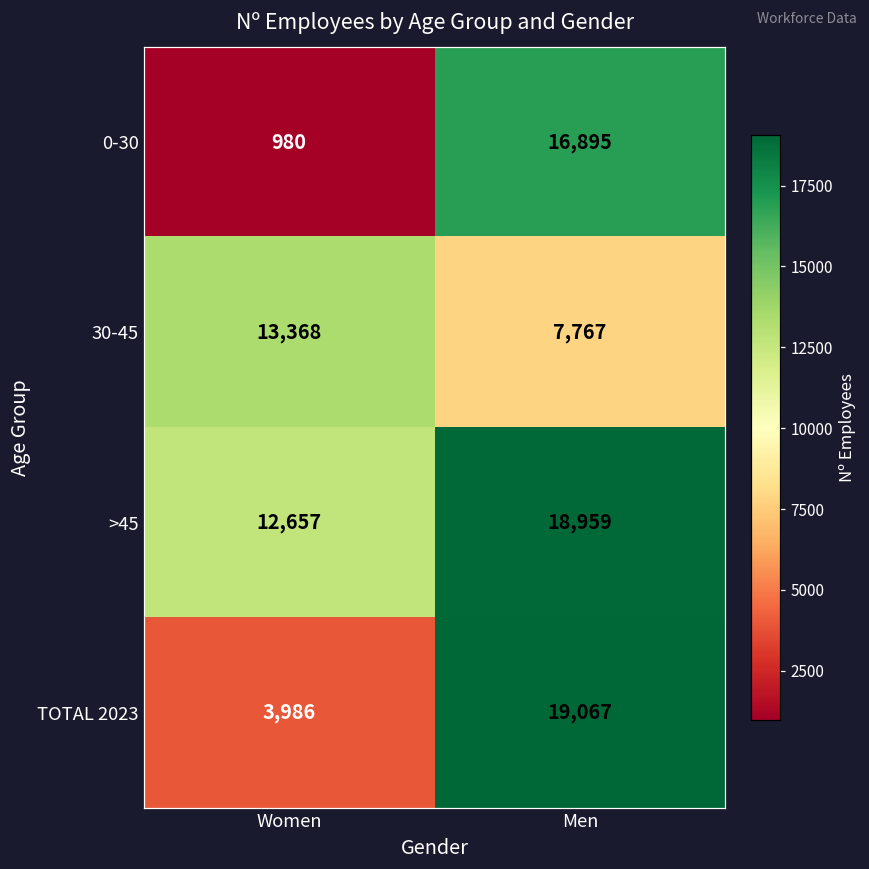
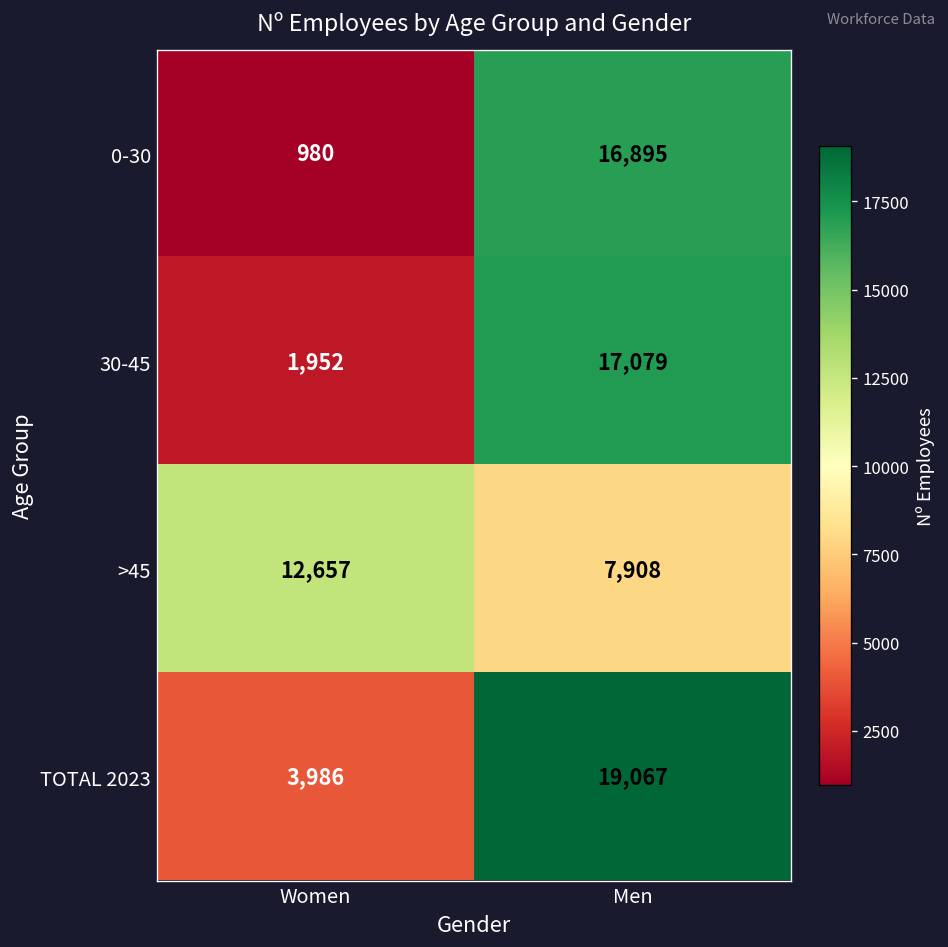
30-45, Women: 13,368 -> 1,952
30-45, Men: 7,767 -> 17,079
>45, Men: 18,959 -> 7,908
